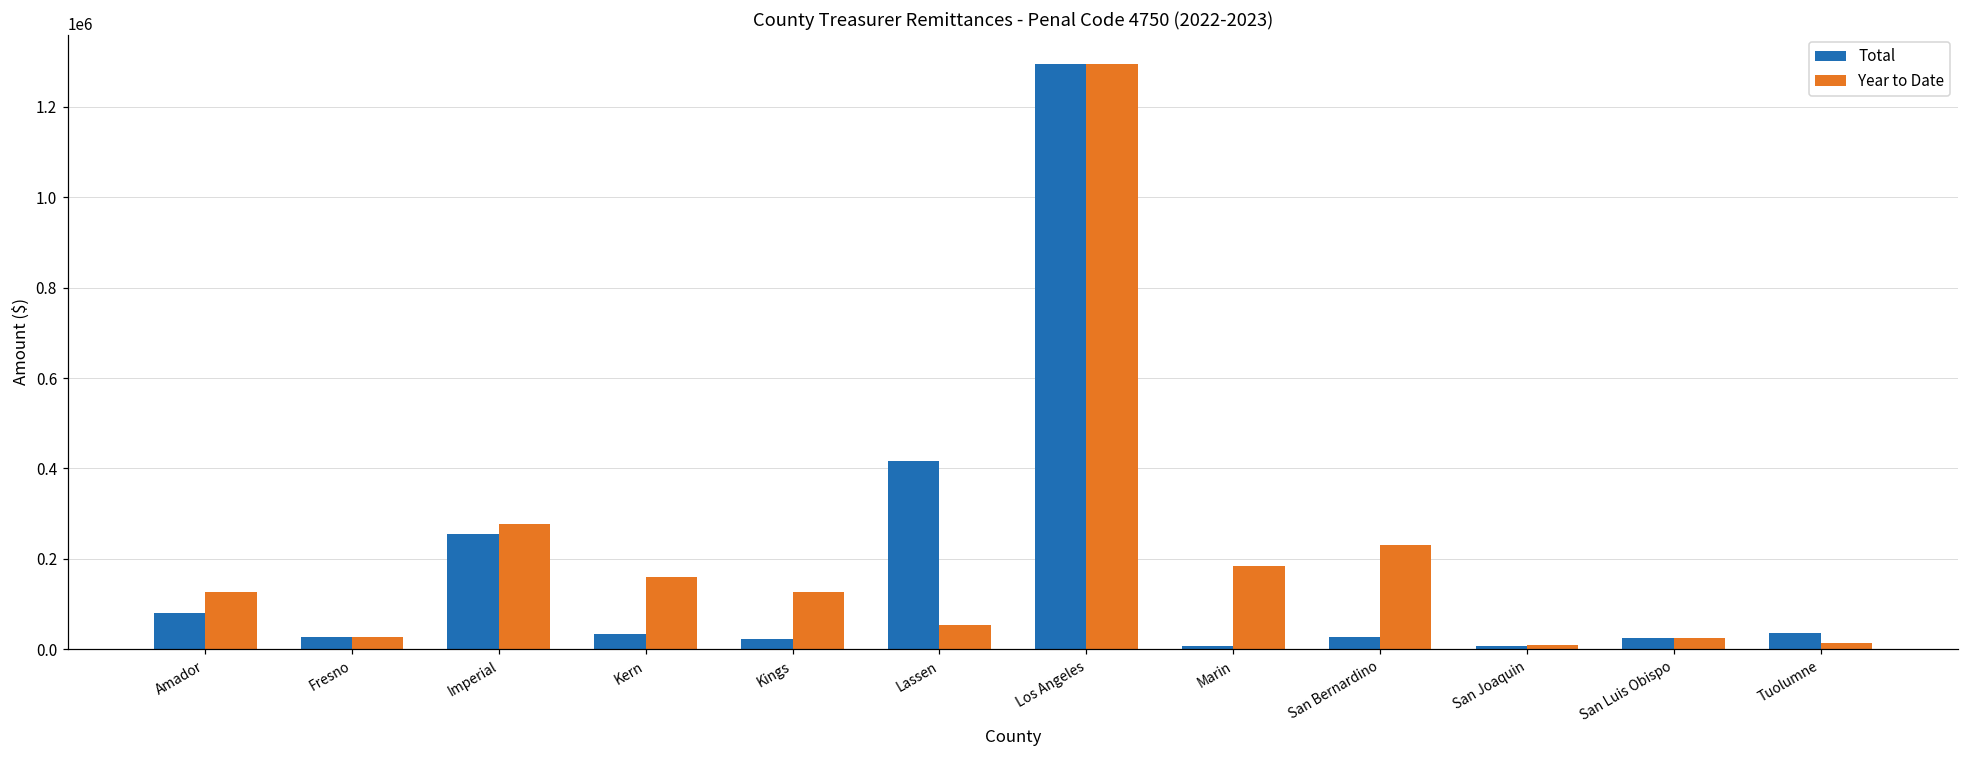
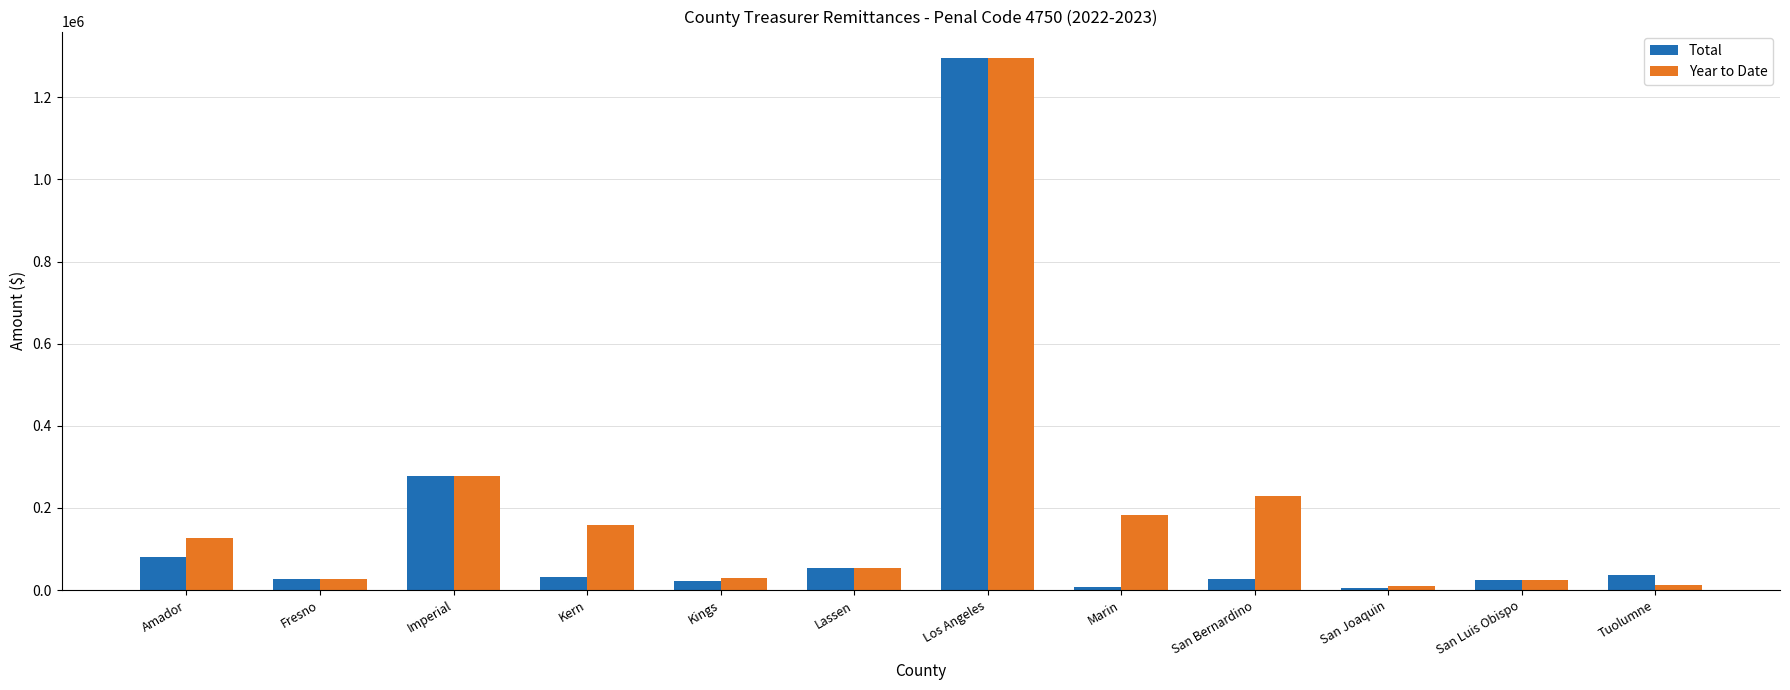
Total, Imperial: 260000 -> 280000
Year to Date, Kings: 130000 -> 30000
Total, Lassen: 420000 -> 50000
